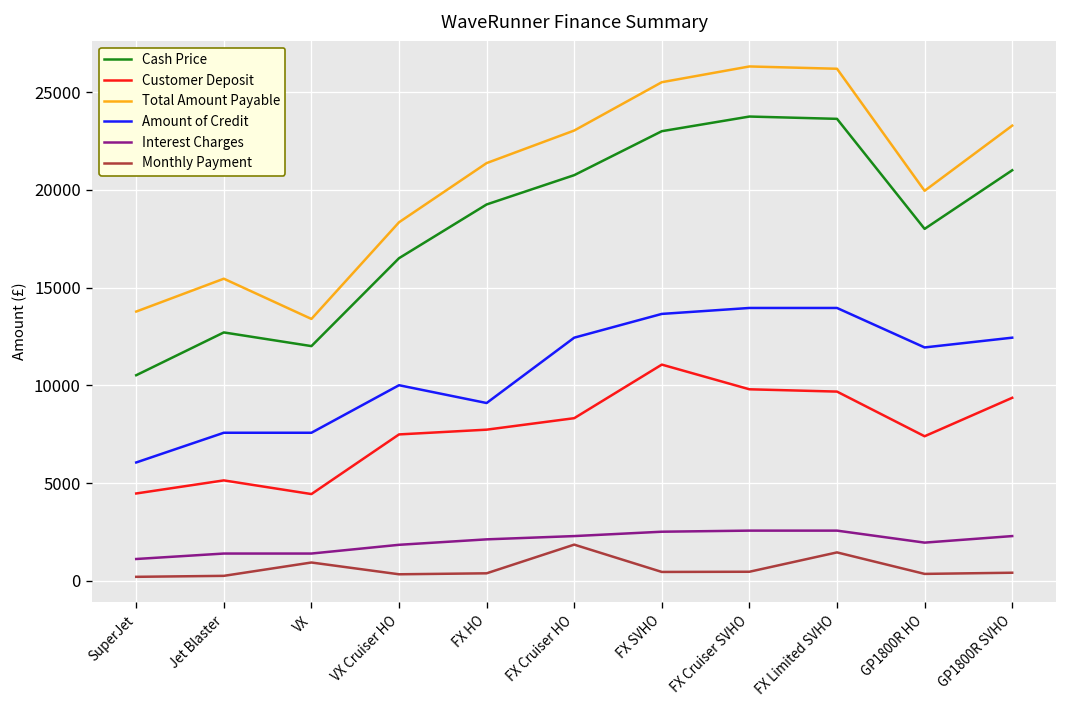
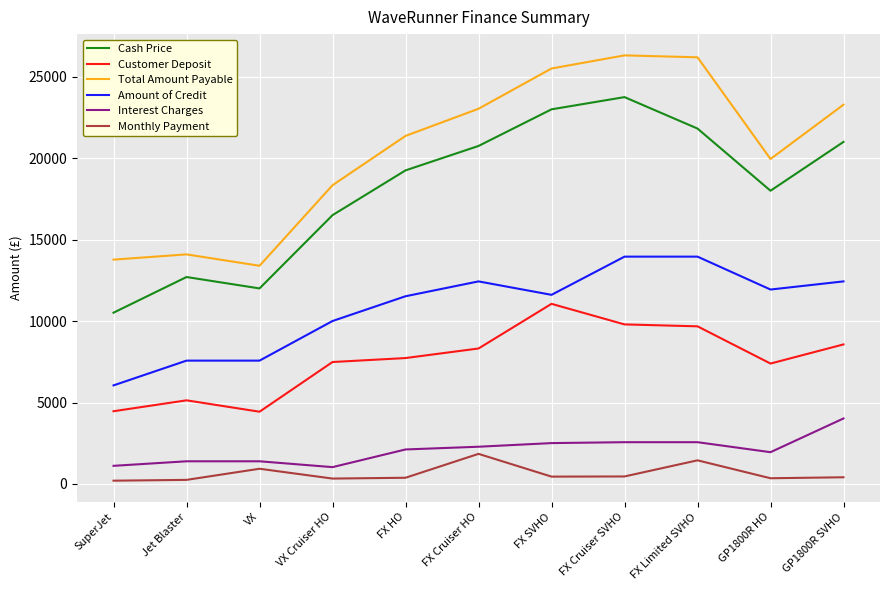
Total Amount Payable, Jet Blaster: 15500 -> 14100
Interest Charges, VX Cruiser HO: 1800 -> 1000
Amount of Credit, FX HO: 9100 -> 11500
Amount of Credit, FX SVHO: 13700 -> 11600
Cash Price, FX Limited SVHO: 23600 -> 21800
Customer Deposit, GP1800R SVHO: 9400 -> 8600
Interest Charges, GP1800R SVHO: 2300 -> 4000
